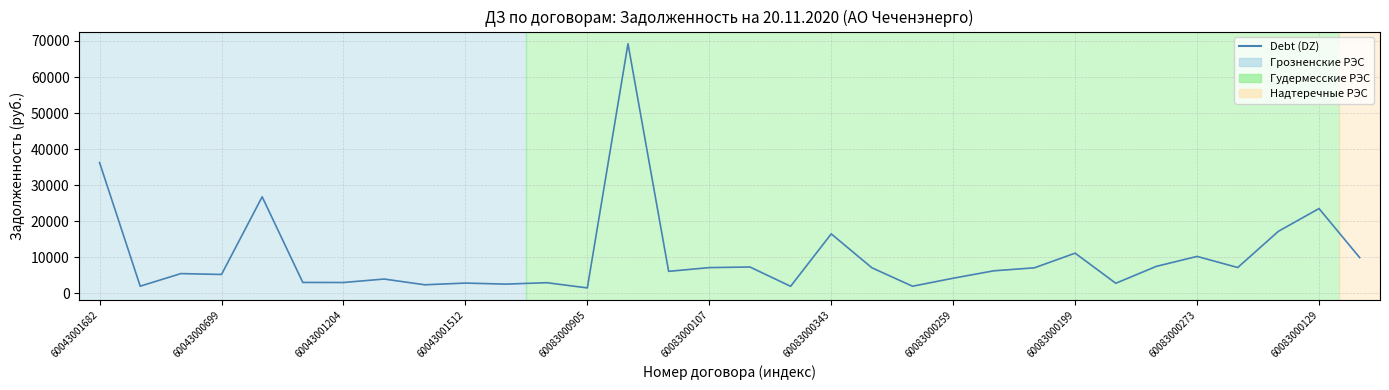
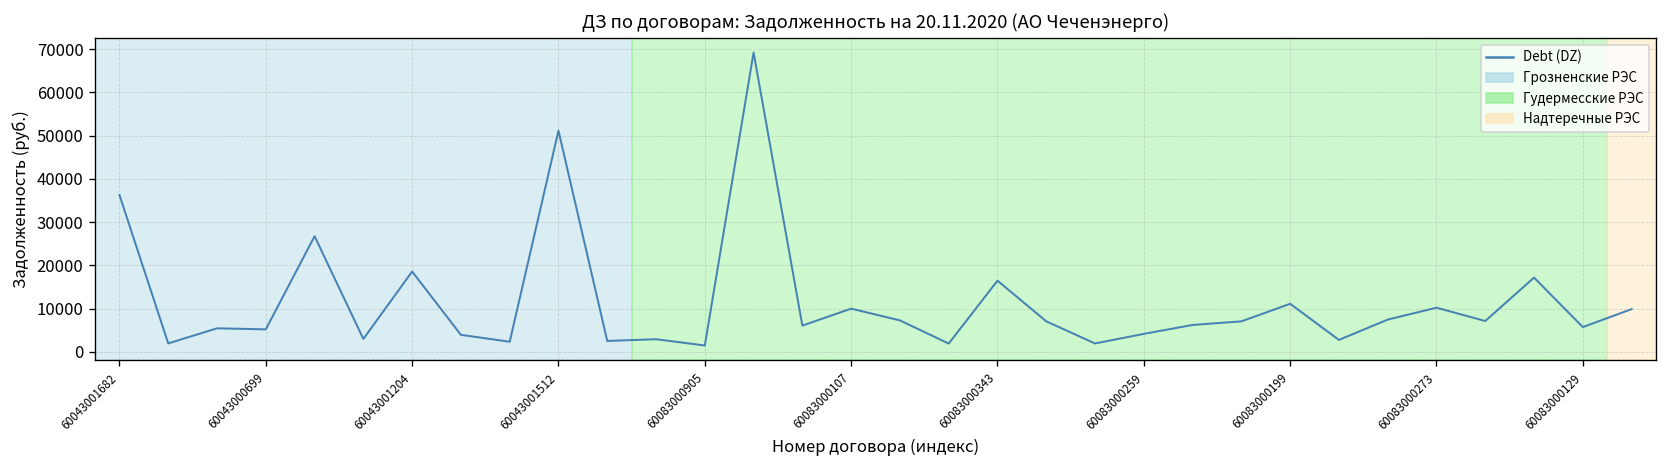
60043001204: 3000 -> 19000
60043001512: 3000 -> 51000
60083000107: 7000 -> 10000
60083000129: 23000 -> 6000
